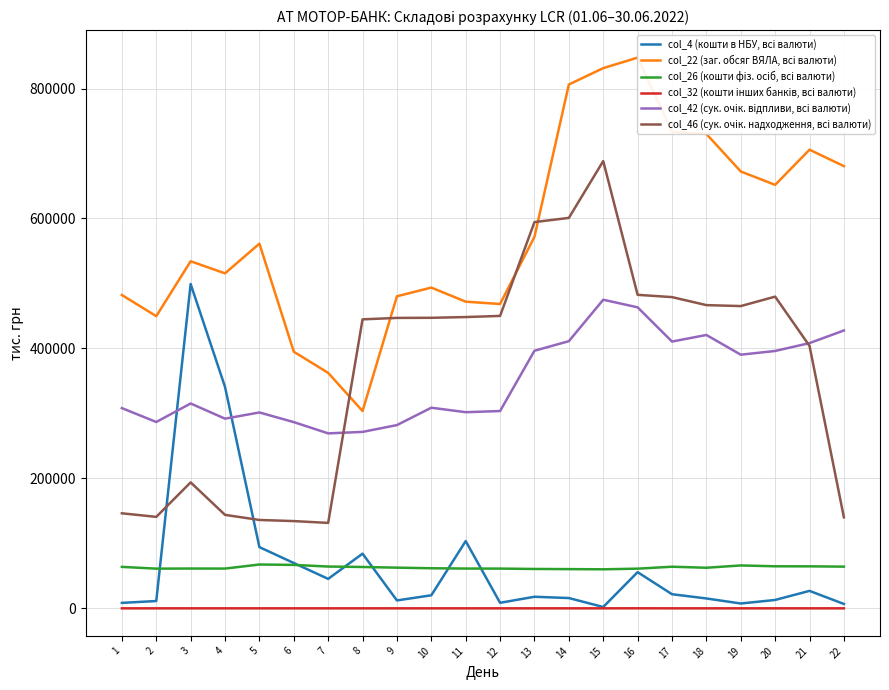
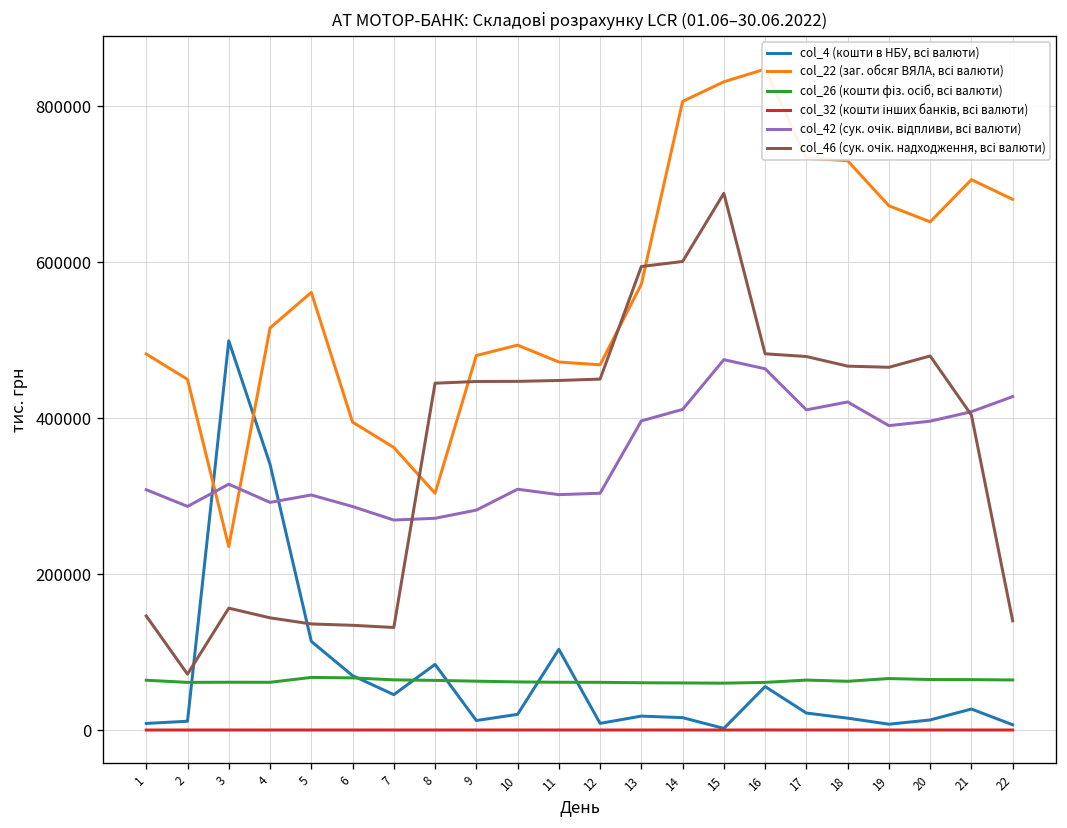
col_46 (сук. очік. надходження, всі валюти), 2: 140000 -> 70000
col_22 (заг. обсяг ВЯЛА, всі валюти), 3: 530000 -> 240000
col_46 (сук. очік. надходження, всі валюти), 3: 190000 -> 160000
col_4 (кошти в НБУ, всі валюти), 5: 90000 -> 110000
